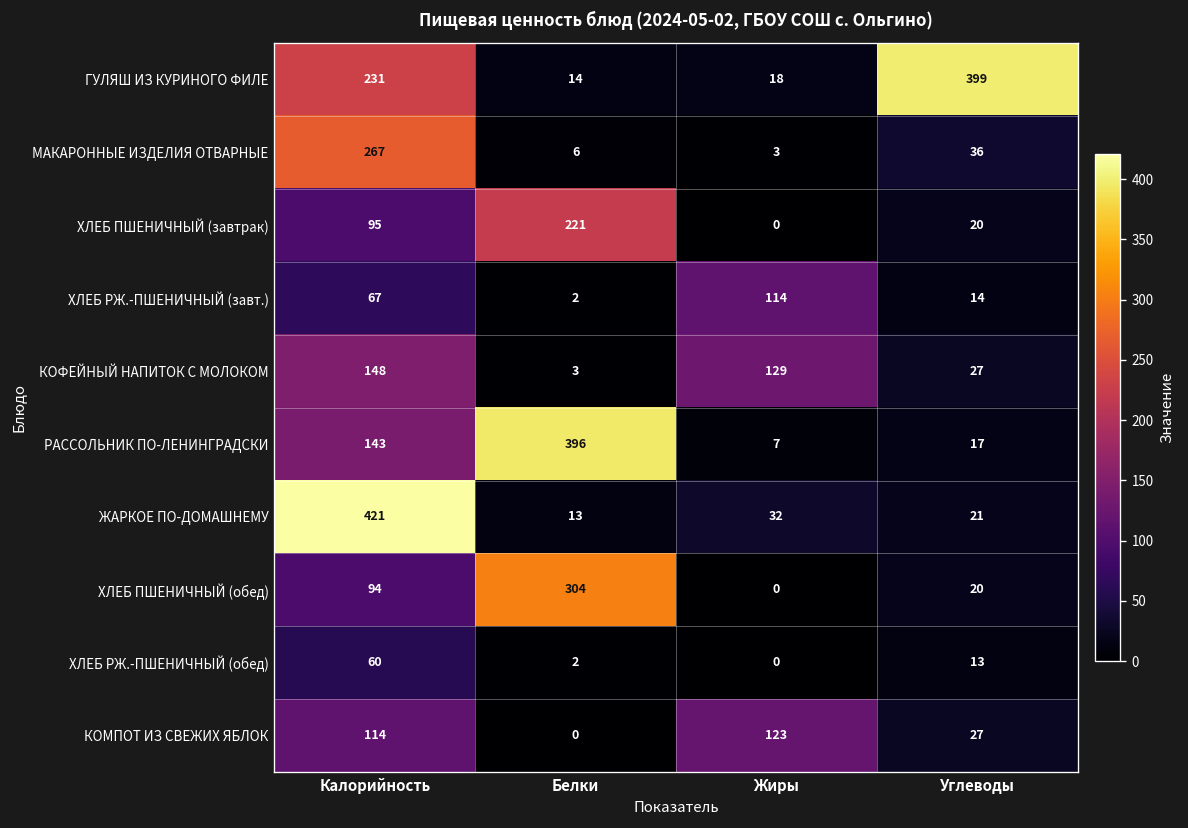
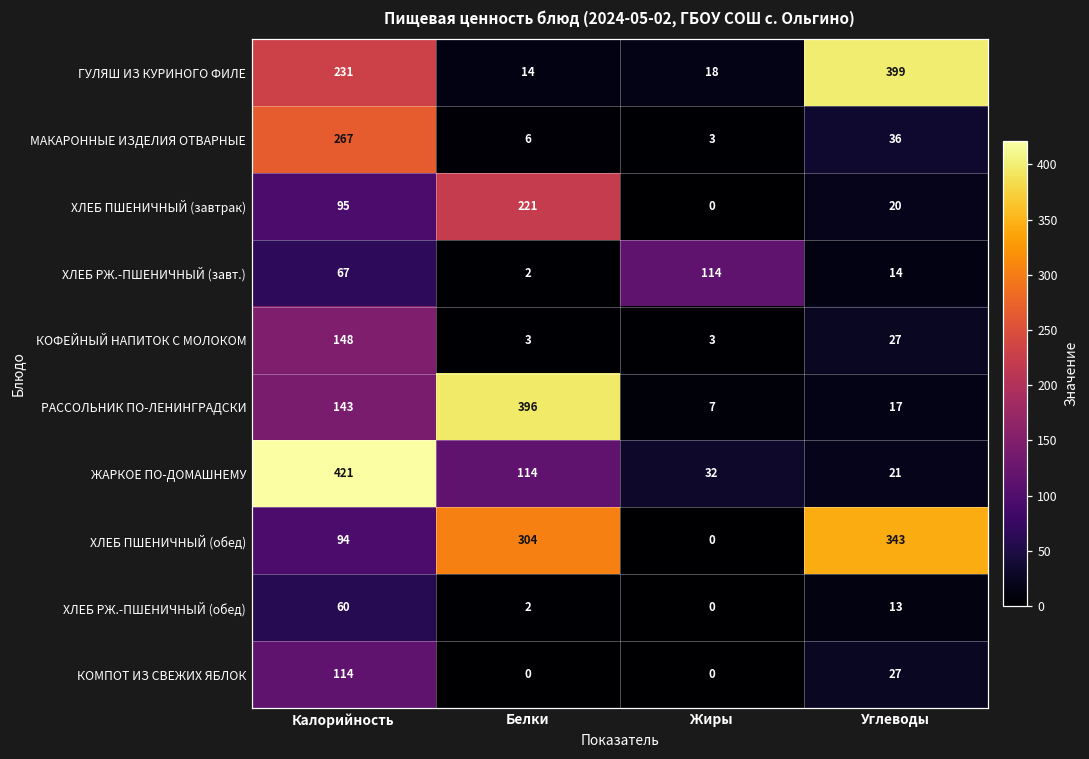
КОФЕЙНЫЙ НАПИТОК С МОЛОКОМ, Жиры: 129 -> 3
ЖАРКОЕ ПО-ДОМАШНЕМУ, Белки: 13 -> 114
ХЛЕБ ПШЕНИЧНЫЙ (обед), Углеводы: 20 -> 343
КОМПОТ ИЗ СВЕЖИХ ЯБЛОК, Жиры: 123 -> 0
